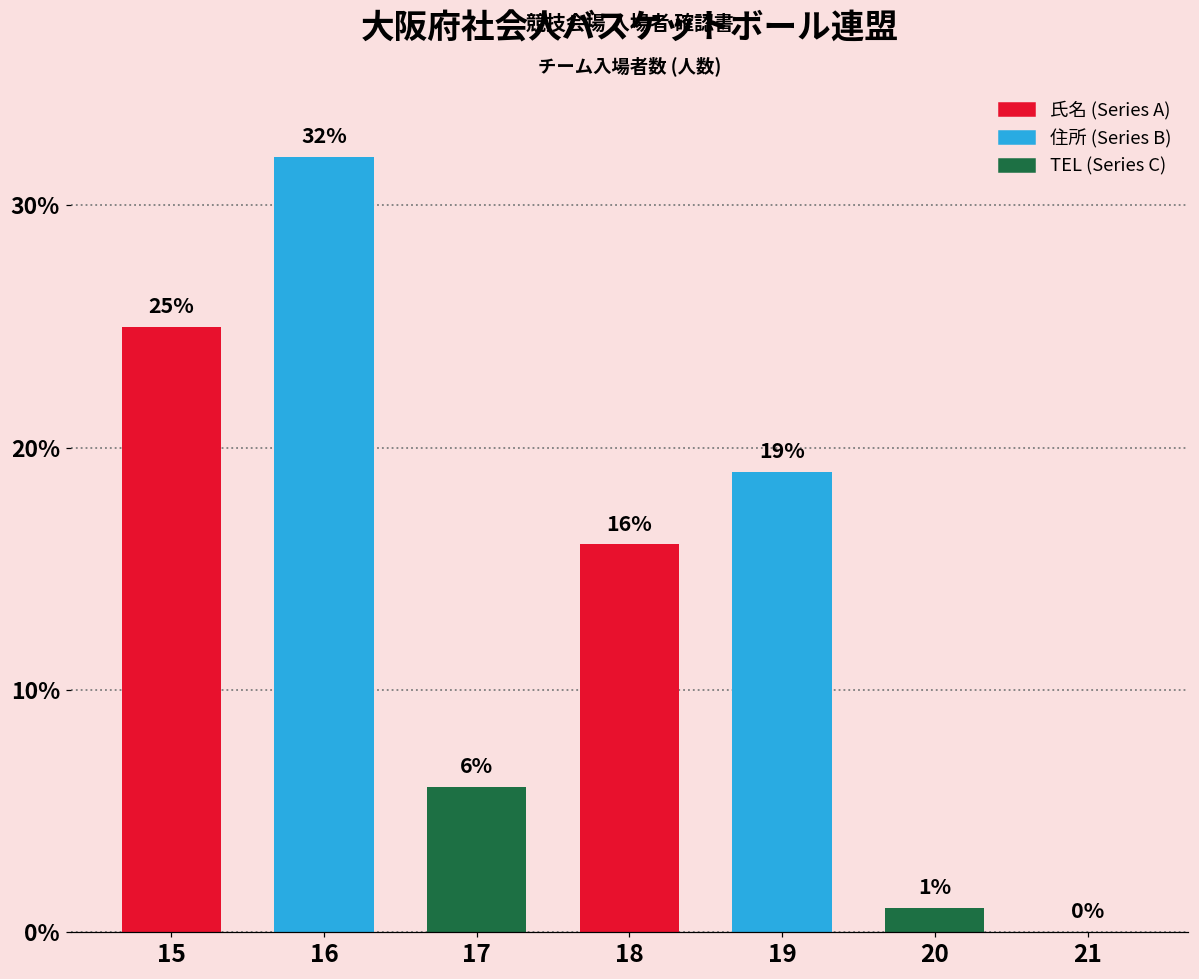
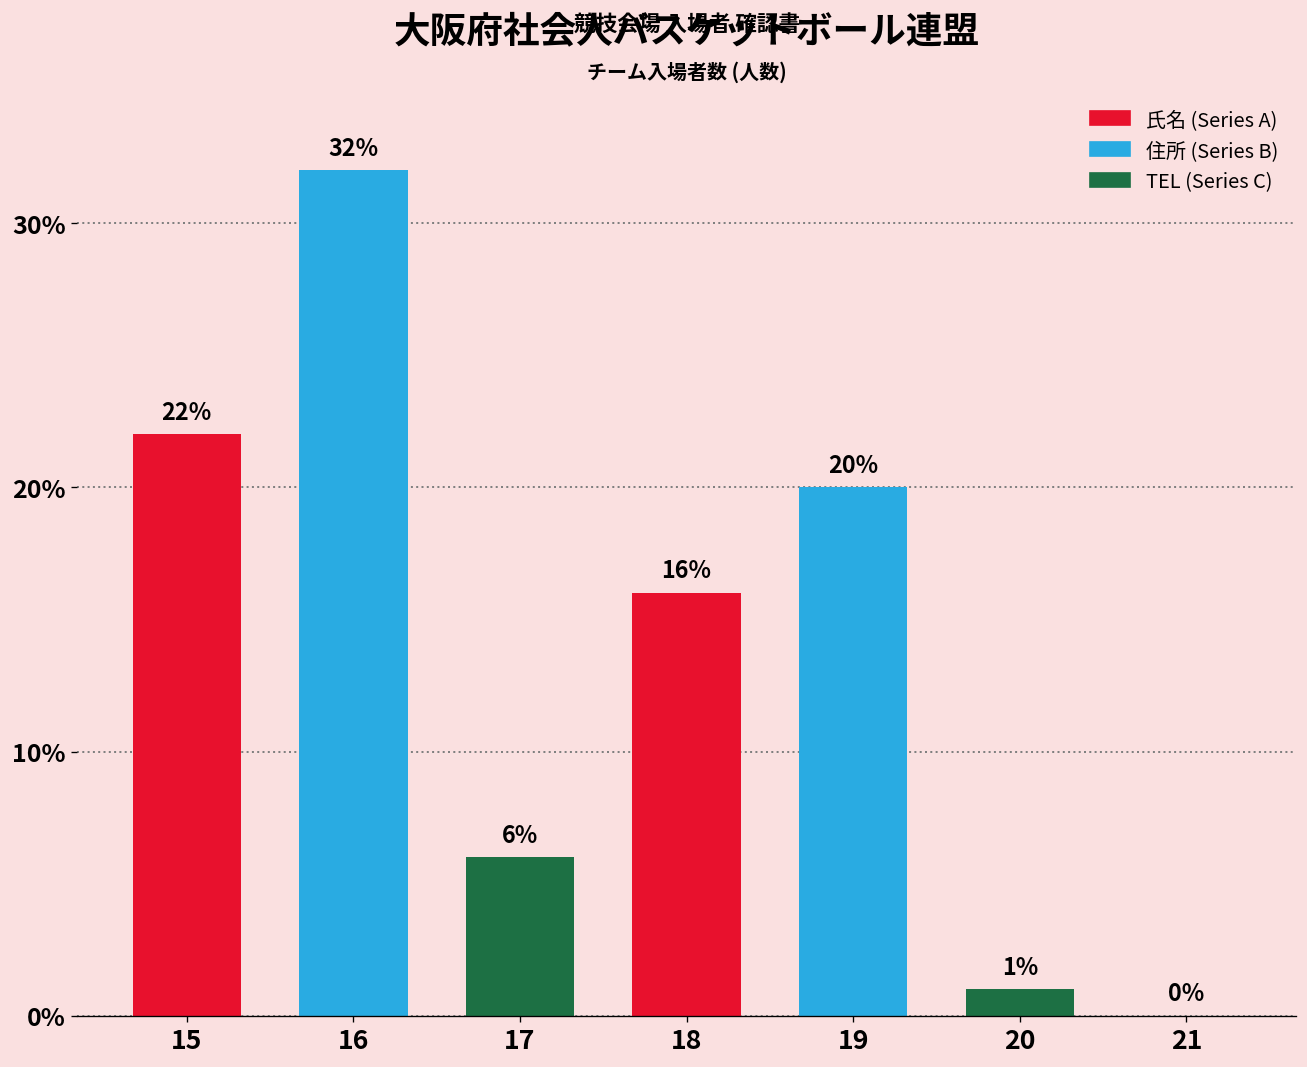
15: 25% -> 22%
19: 19% -> 20%
